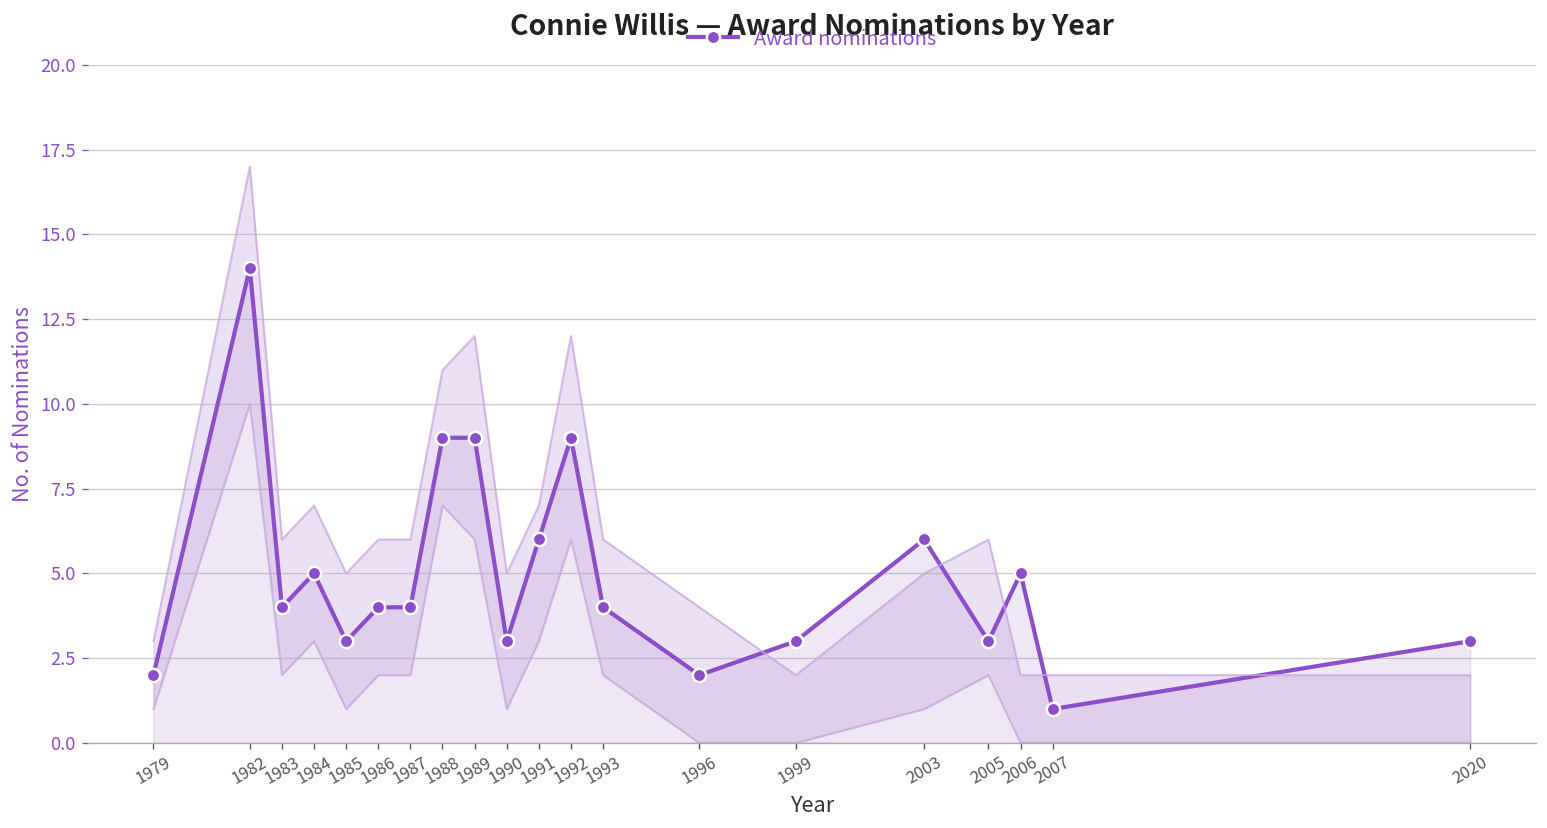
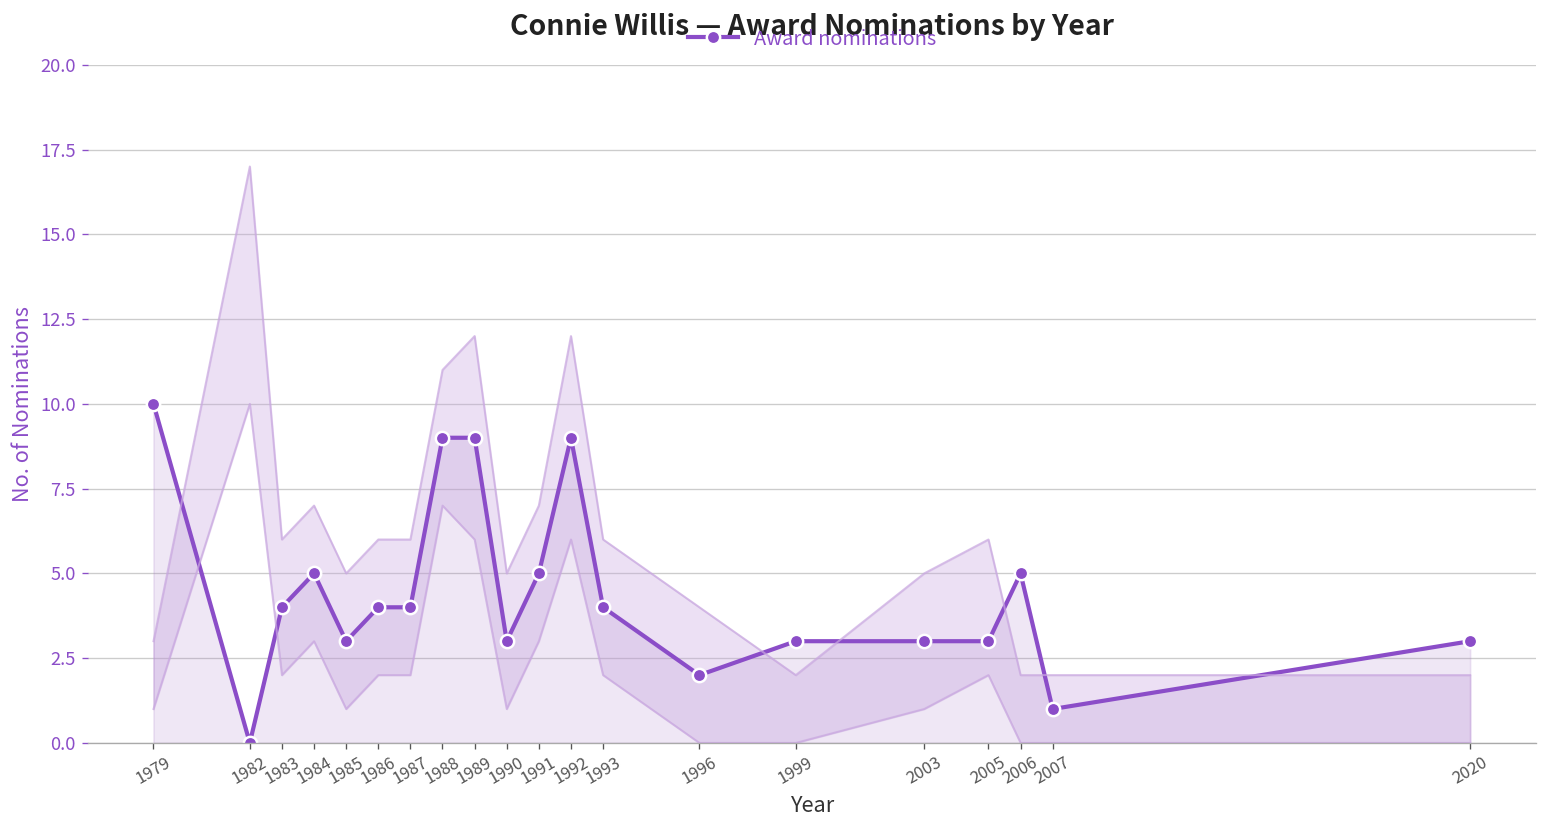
Award nominations, 1979: 2 -> 10
Award nominations, 1982: 14 -> 0
Award nominations, 1991: 6 -> 5
Award nominations, 2003: 6 -> 3
